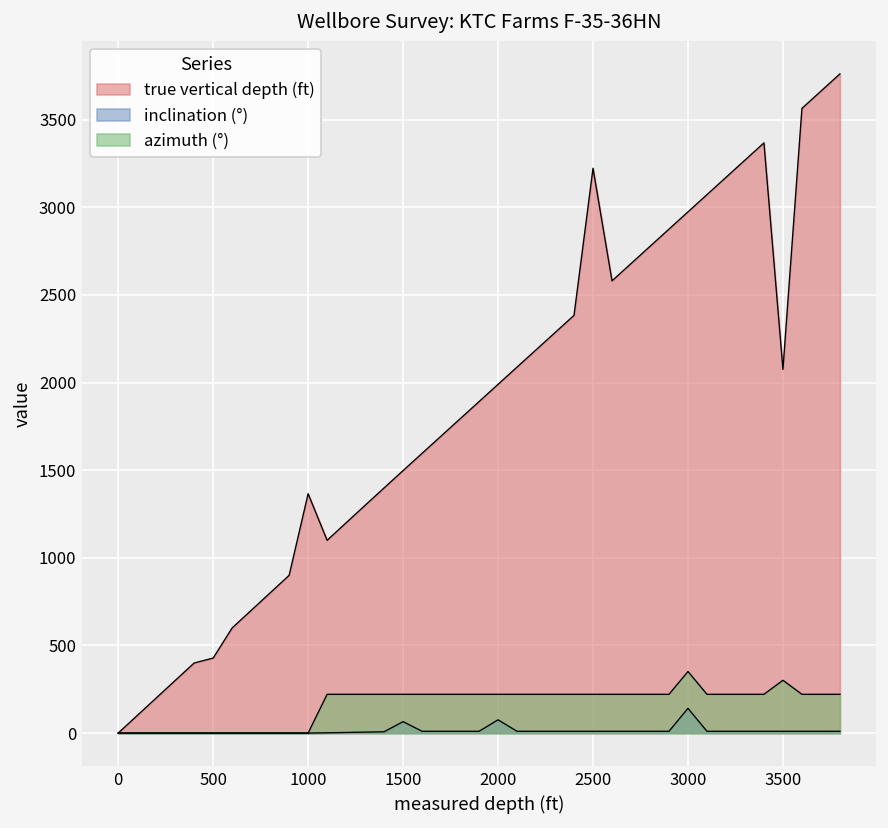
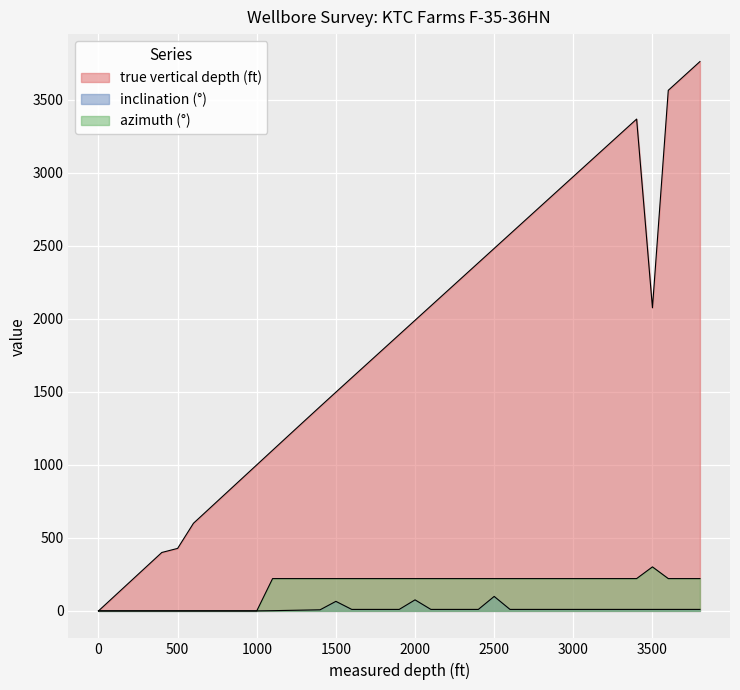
true vertical depth (ft), 1000: 1370 -> 1000
true vertical depth (ft), 2500: 3220 -> 2480
inclination (°), 2500: 10 -> 100
inclination (°), 3000: 140 -> 10
azimuth (°), 3000: 350 -> 220
